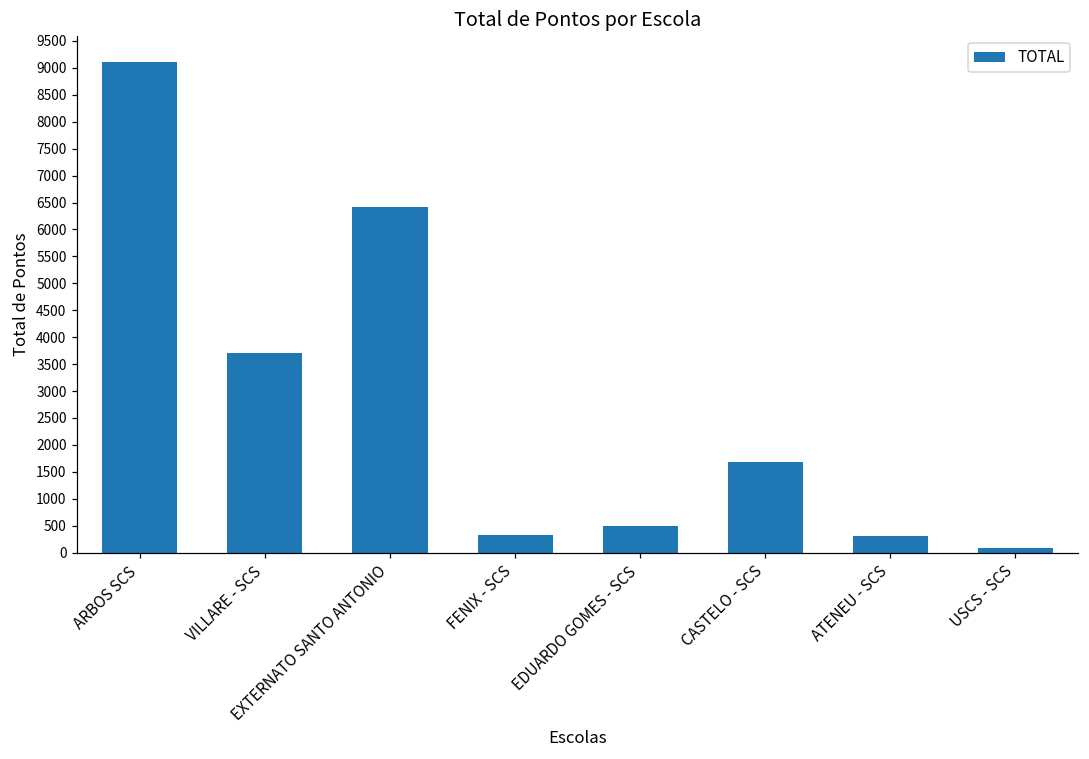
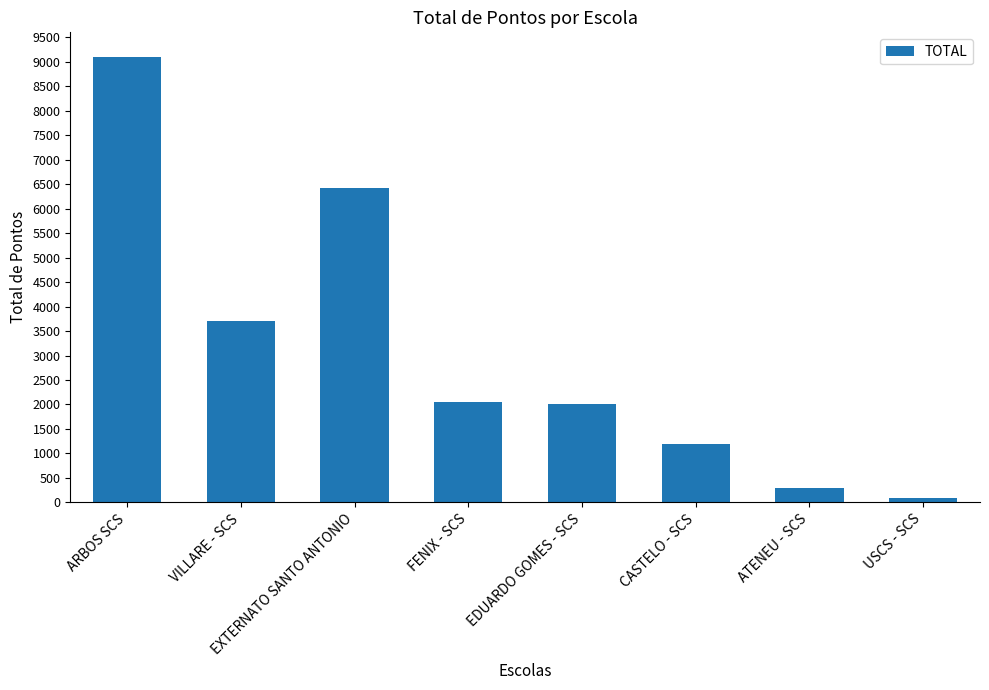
FENIX - SCS: 300 -> 2100
EDUARDO GOMES - SCS: 500 -> 2000
CASTELO - SCS: 1700 -> 1200
